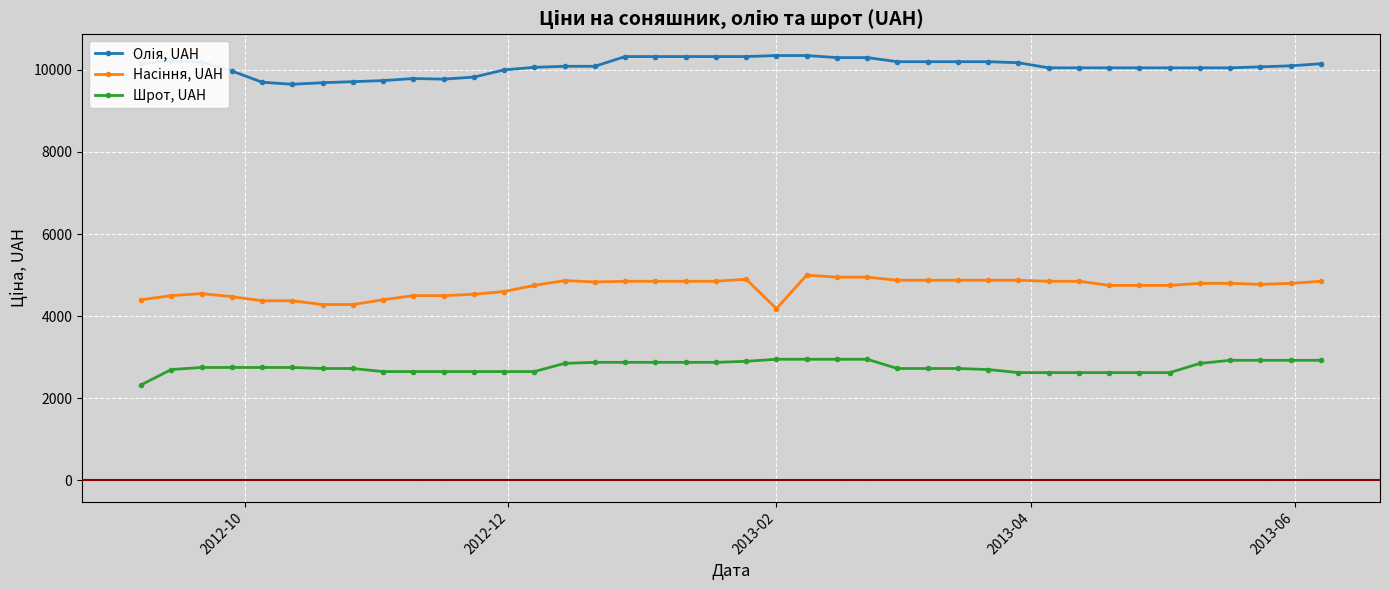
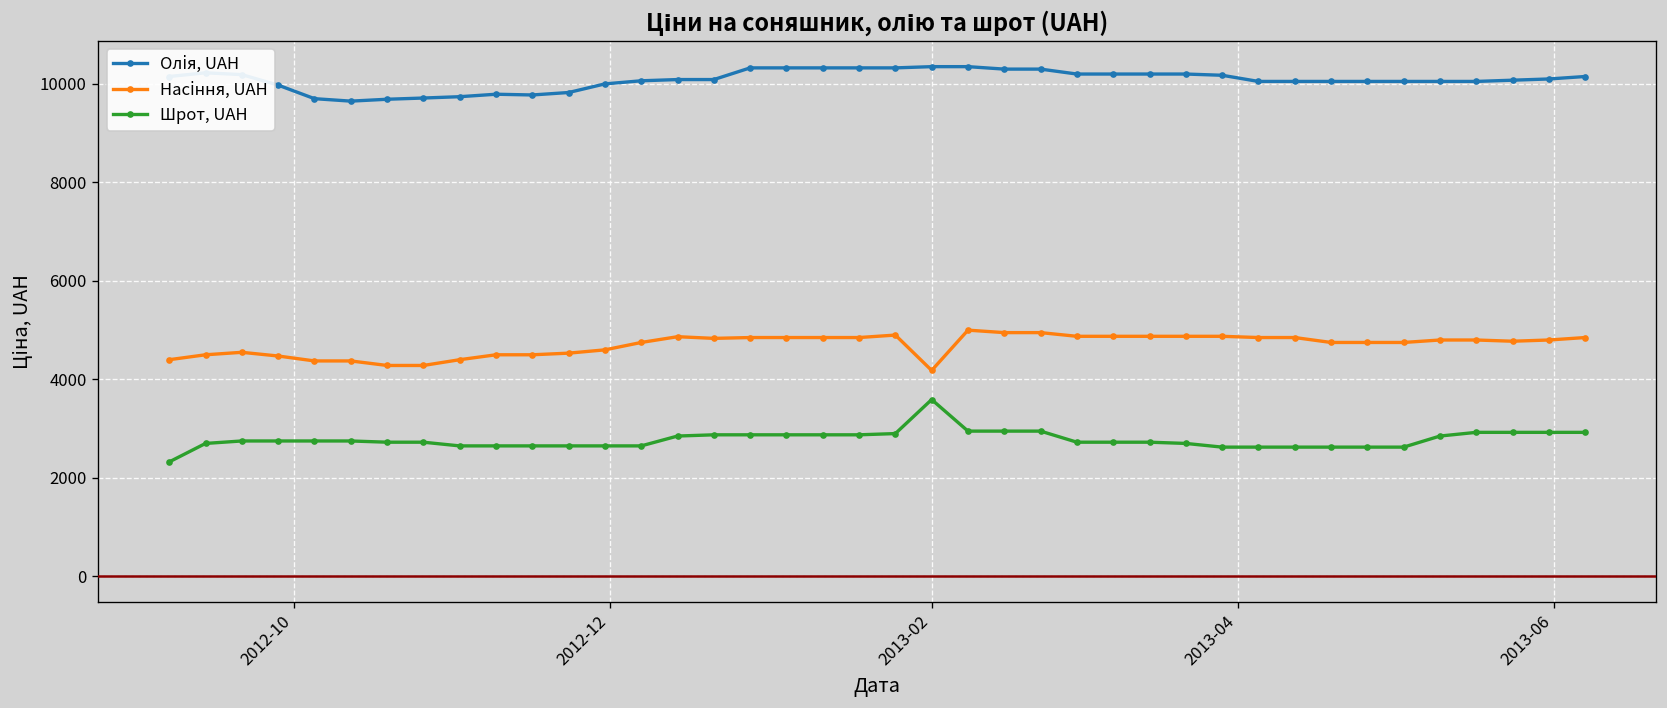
Шрот, UAH, 2013-02: 3000 -> 3600
